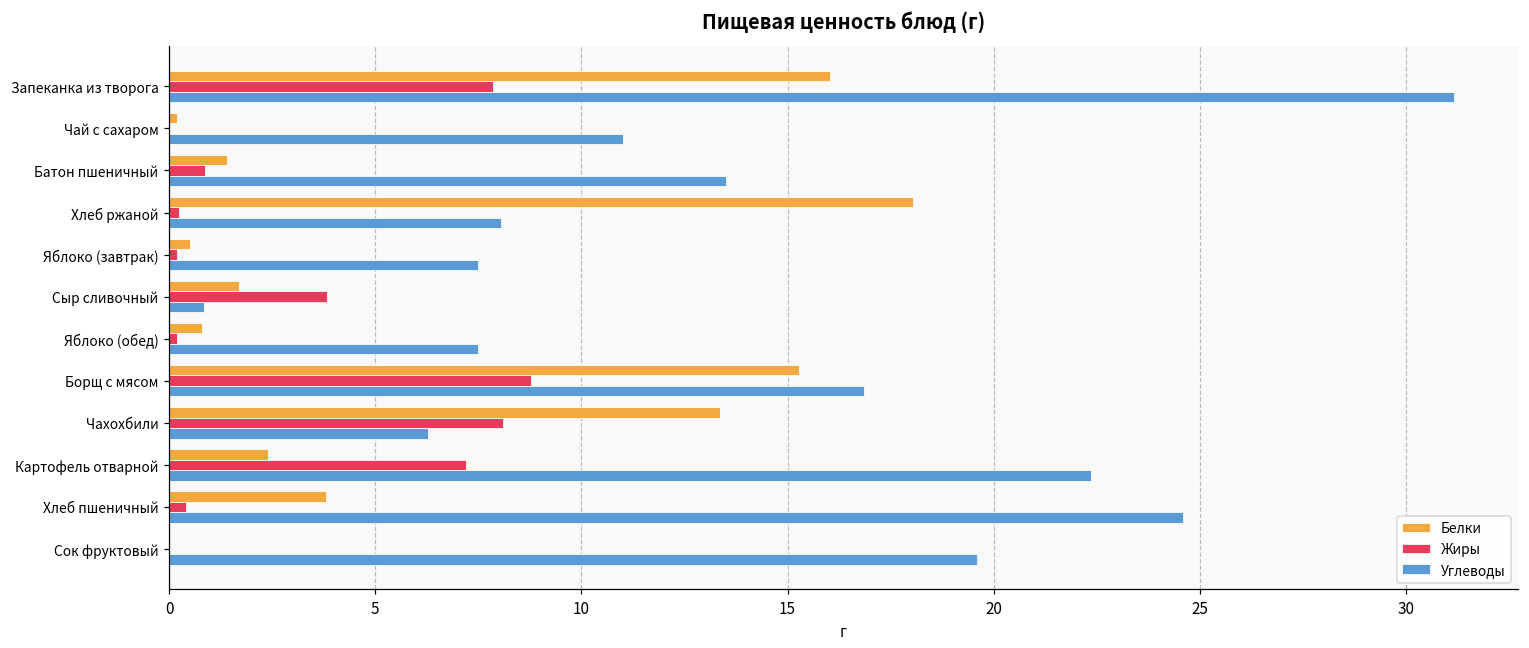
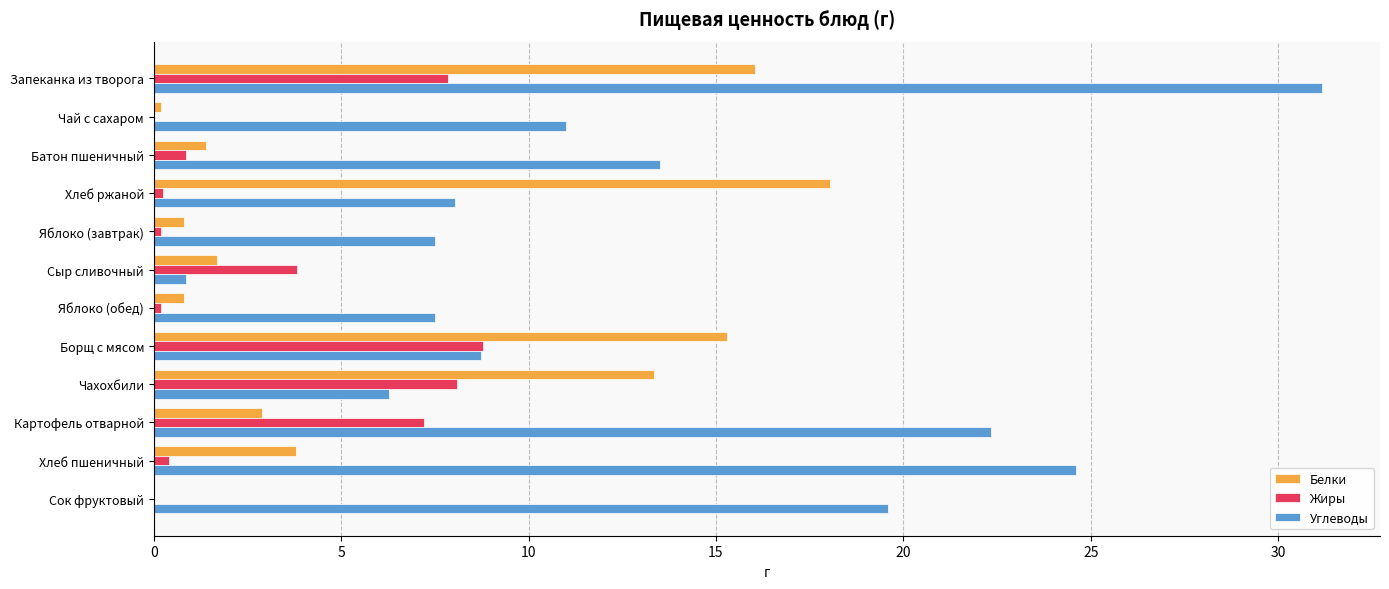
Белки, Яблоко (завтрак): 0.5 -> 0.8
Углеводы, Борщ с мясом: 16.9 -> 8.7
Белки, Картофель отварной: 2.4 -> 2.9
